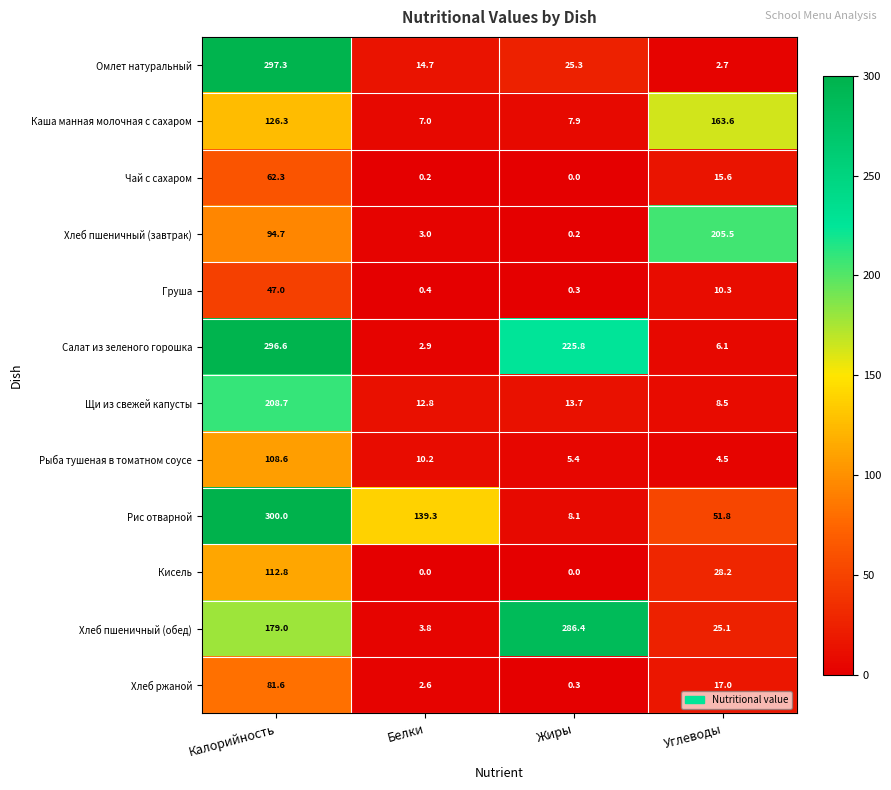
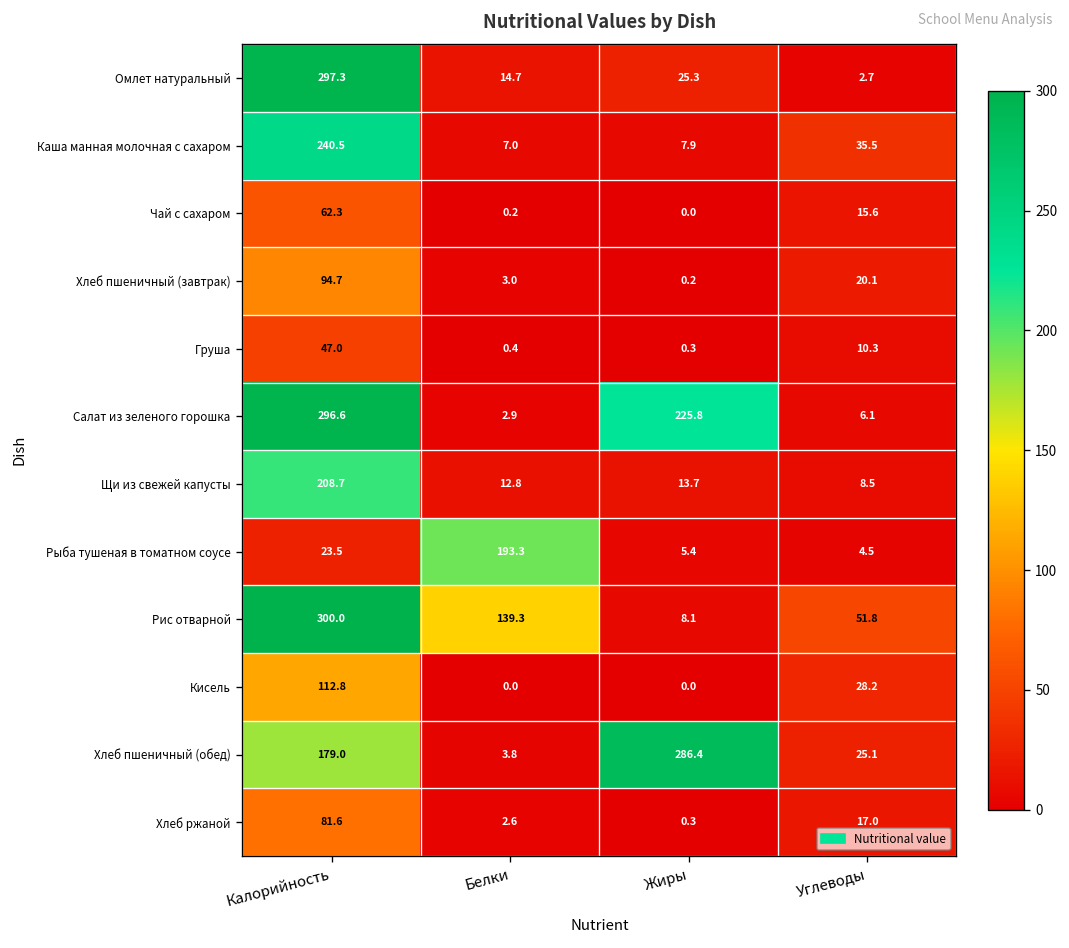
Каша манная молочная с сахаром, Калорийность: 126.3 -> 240.5
Каша манная молочная с сахаром, Углеводы: 163.6 -> 35.5
Хлеб пшеничный (завтрак), Углеводы: 205.5 -> 20.1
Рыба тушеная в томатном соусе, Калорийность: 108.6 -> 23.5
Рыба тушеная в томатном соусе, Белки: 10.2 -> 193.3
